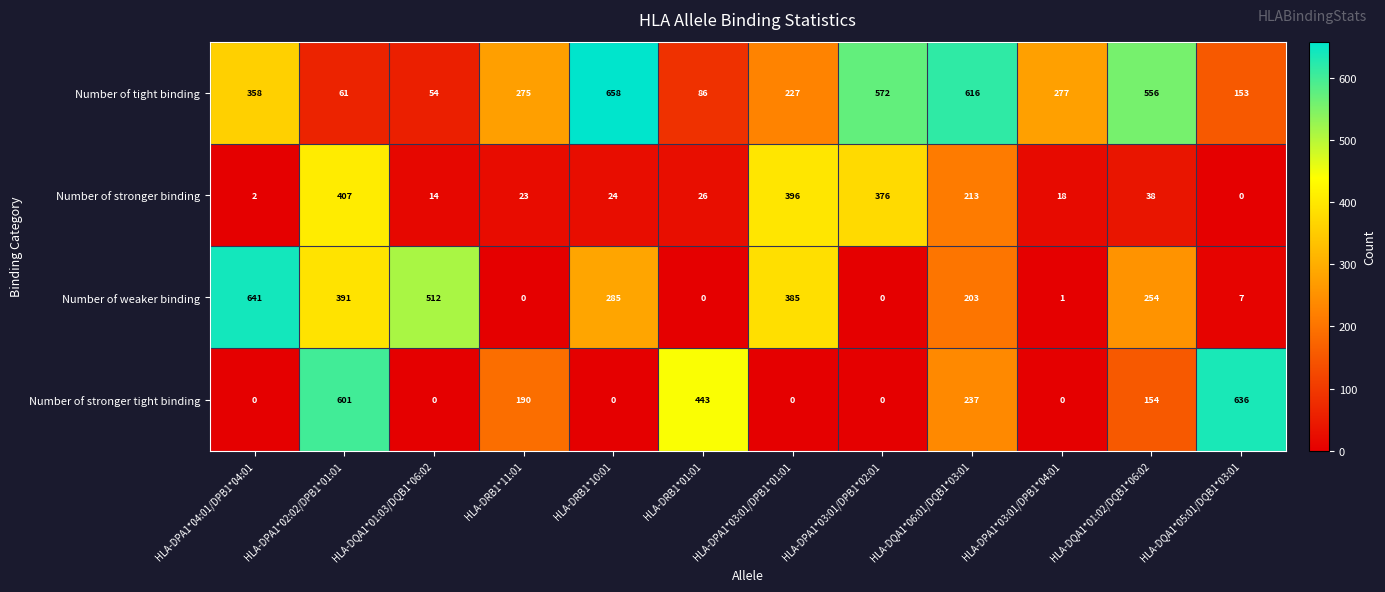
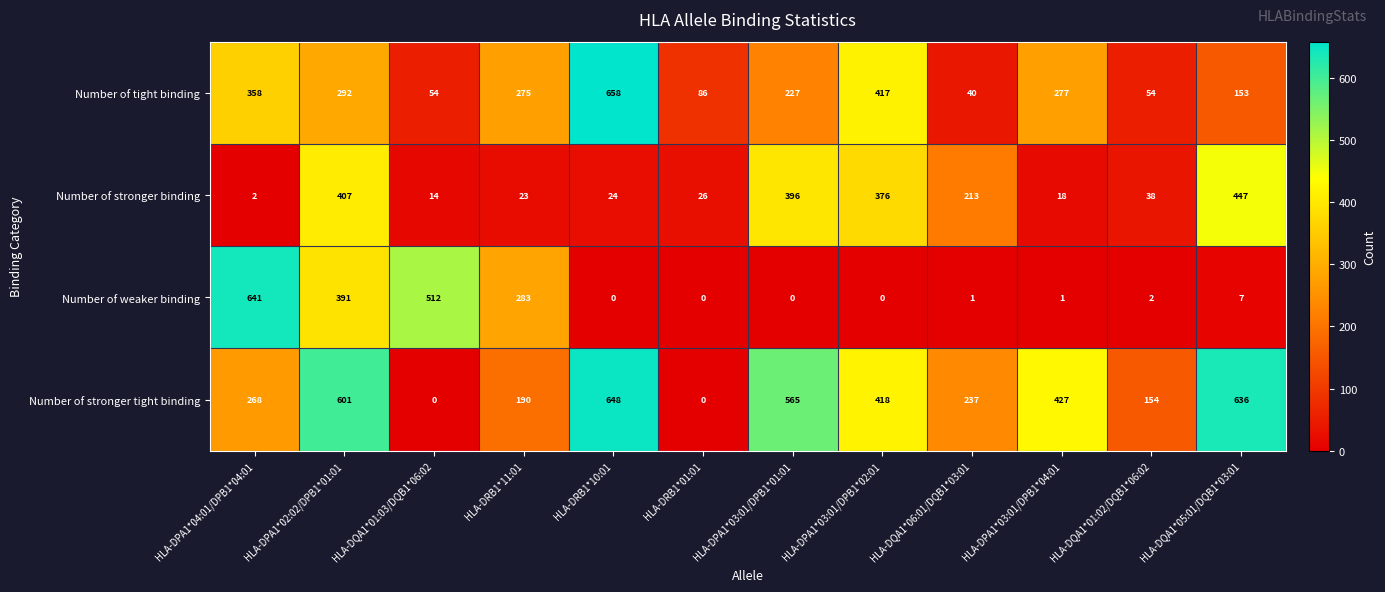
Number of tight binding, HLA-DPA1*02:02/DPB1*01:01: 61 -> 292
Number of tight binding, HLA-DPA1*03:01/DPB1*02:01: 572 -> 417
Number of tight binding, HLA-DQA1*06:01/DQB1*03:01: 616 -> 40
Number of tight binding, HLA-DQA1*01:02/DQB1*06:02: 556 -> 54
Number of stronger binding, HLA-DQA1*05:01/DQB1*03:01: 0 -> 447
Number of weaker binding, HLA-DRB1*11:01: 0 -> 283
Number of weaker binding, HLA-DRB1*10:01: 285 -> 0
Number of weaker binding, HLA-DPA1*03:01/DPB1*01:01: 385 -> 0
Number of weaker binding, HLA-DQA1*06:01/DQB1*03:01: 203 -> 1
Number of weaker binding, HLA-DQA1*01:02/DQB1*06:02: 254 -> 2
Number of stronger tight binding, HLA-DPA1*04:01/DPB1*04:01: 0 -> 268
Number of stronger tight binding, HLA-DRB1*10:01: 0 -> 648
Number of stronger tight binding, HLA-DRB1*01:01: 443 -> 0
Number of stronger tight binding, HLA-DPA1*03:01/DPB1*01:01: 0 -> 565
Number of stronger tight binding, HLA-DPA1*03:01/DPB1*02:01: 0 -> 418
Number of stronger tight binding, HLA-DPA1*03:01/DPB1*04:01: 0 -> 427
